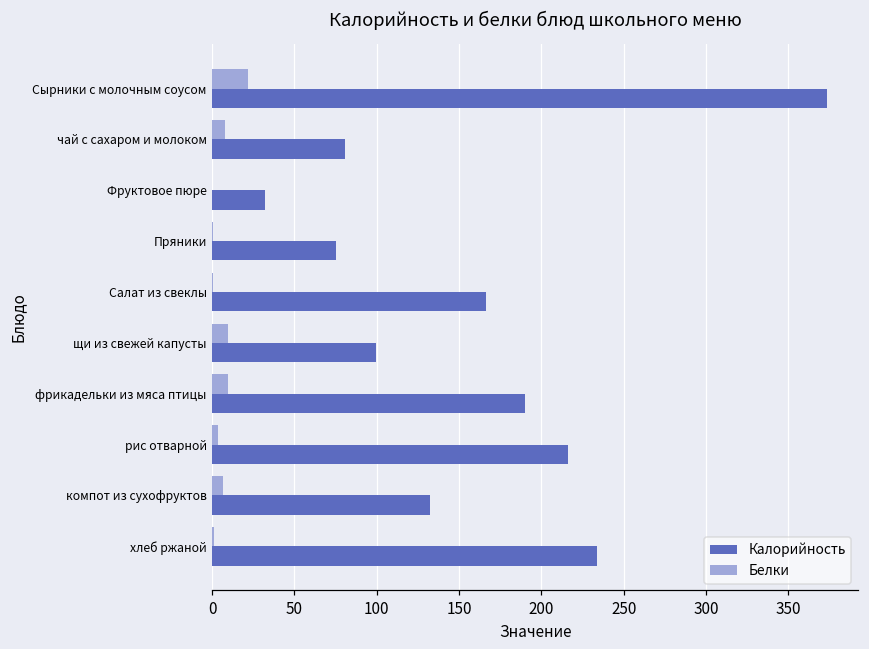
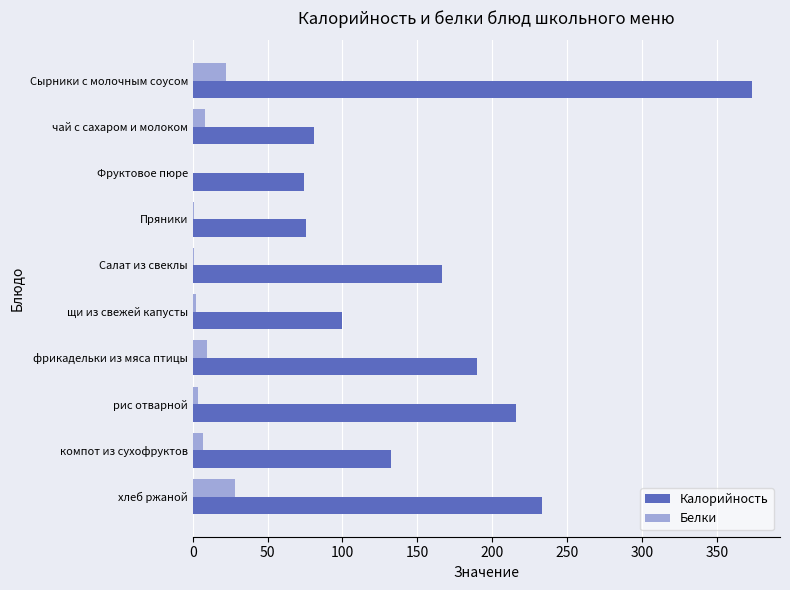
Калорийность, Фруктовое пюре: 32 -> 74
Белки, щи из свежей капусты: 10 -> 2
Белки, хлеб ржаной: 1 -> 28
